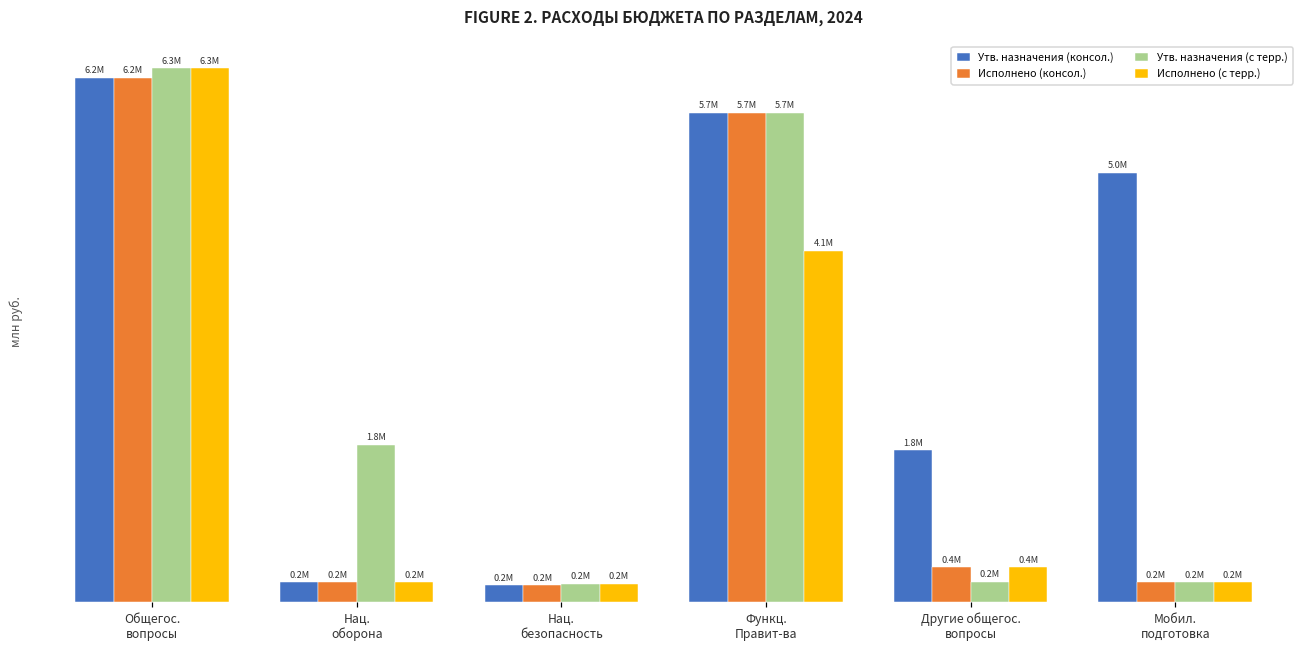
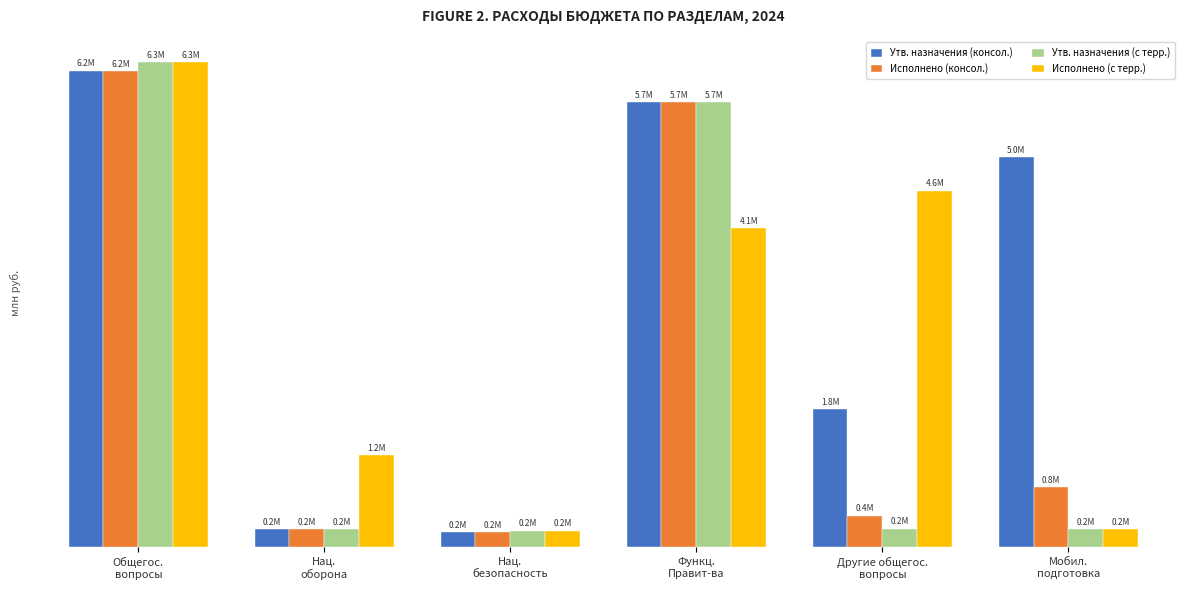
Утв. назначения (с терр.), Нац. оборона: 1.8M -> 0.2M
Исполнено (с терр.), Нац. оборона: 0.2M -> 1.2M
Исполнено (с терр.), Другие общегос. вопросы: 0.4M -> 4.6M
Исполнено (консол.), Мобил. подготовка: 0.2M -> 0.8M
